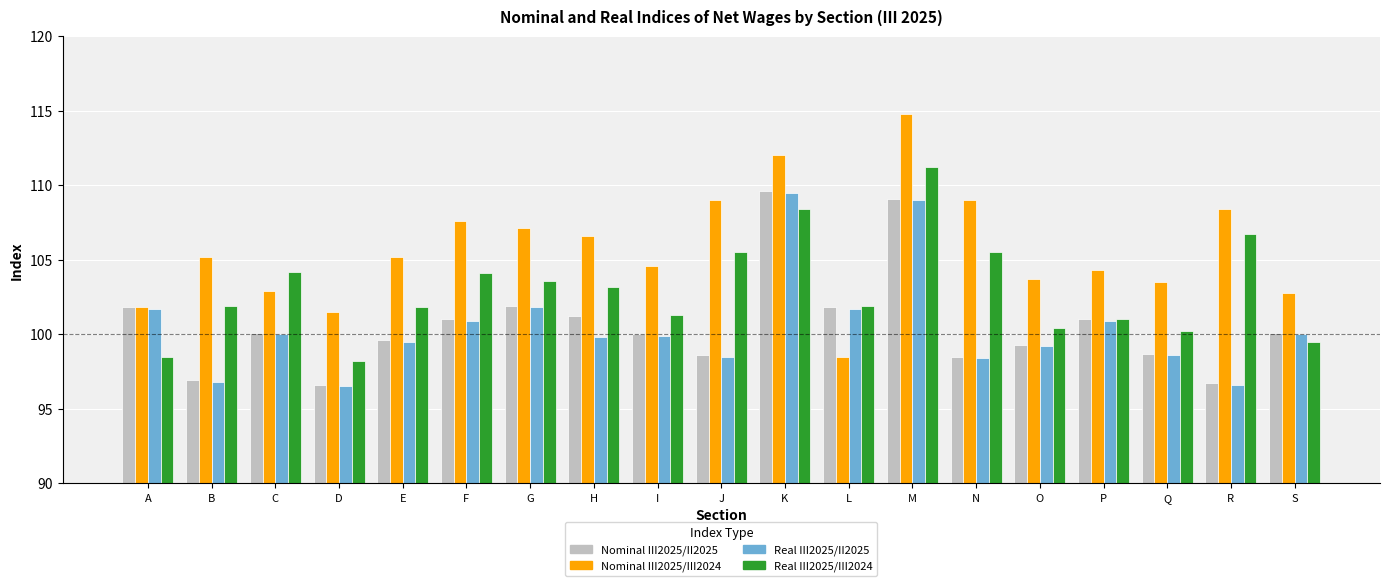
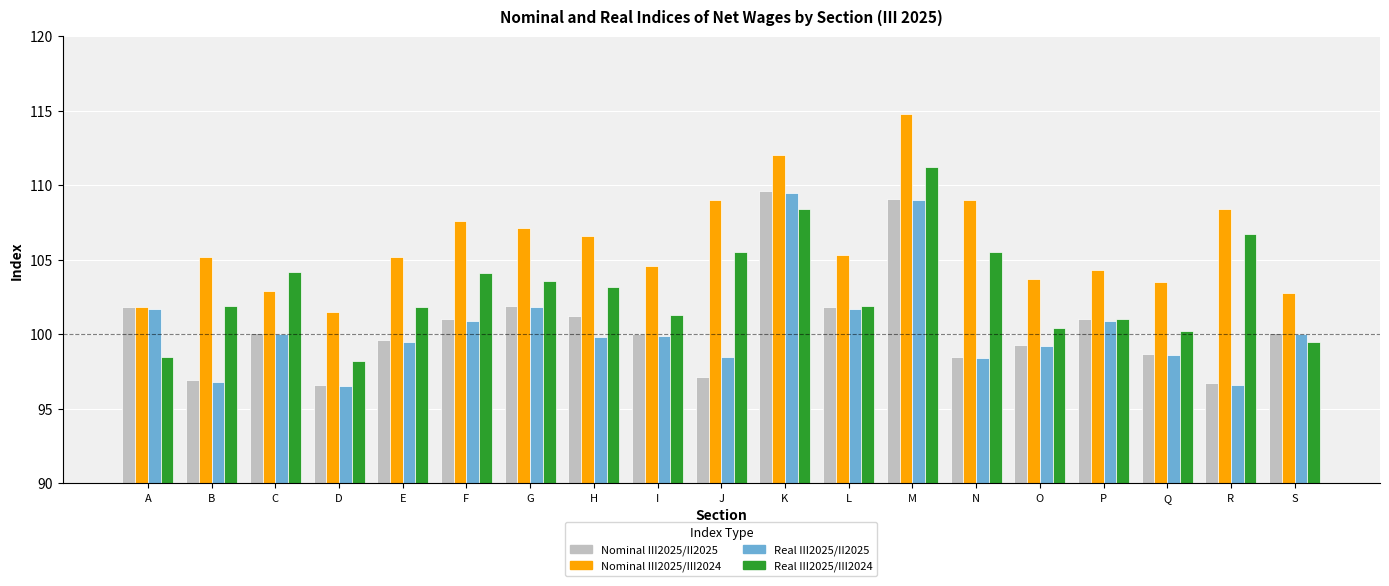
Nominal III2025/II2025, J: 98.6 -> 97.1
Nominal III2025/III2024, L: 98.5 -> 105.3
